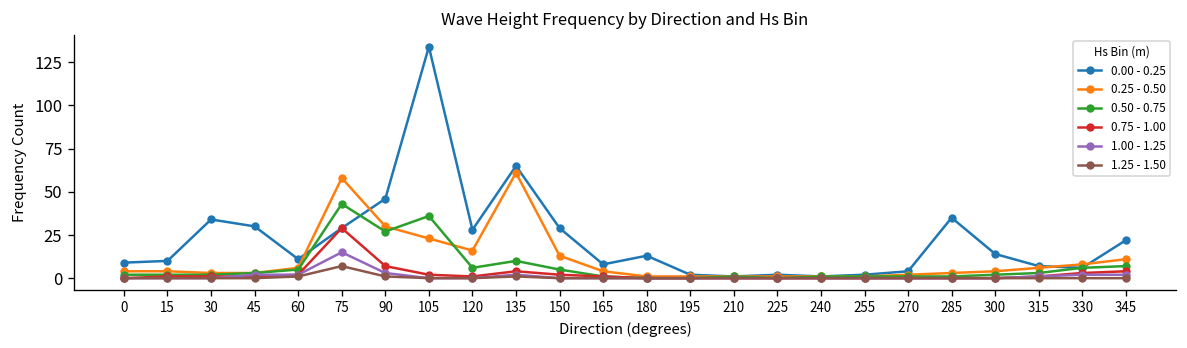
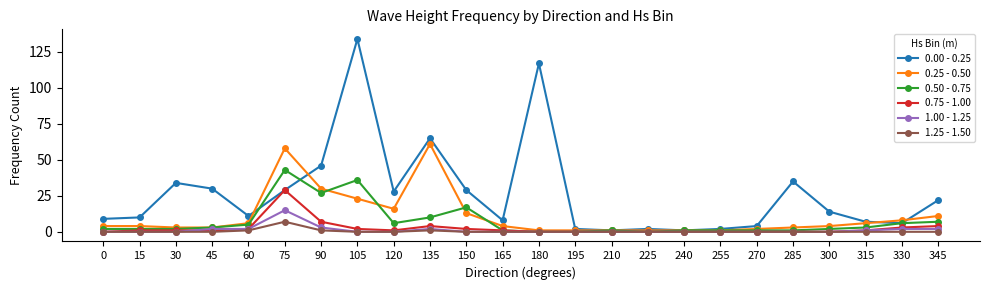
0.50 - 0.75, 150: 5 -> 17
0.00 - 0.25, 180: 13 -> 117
